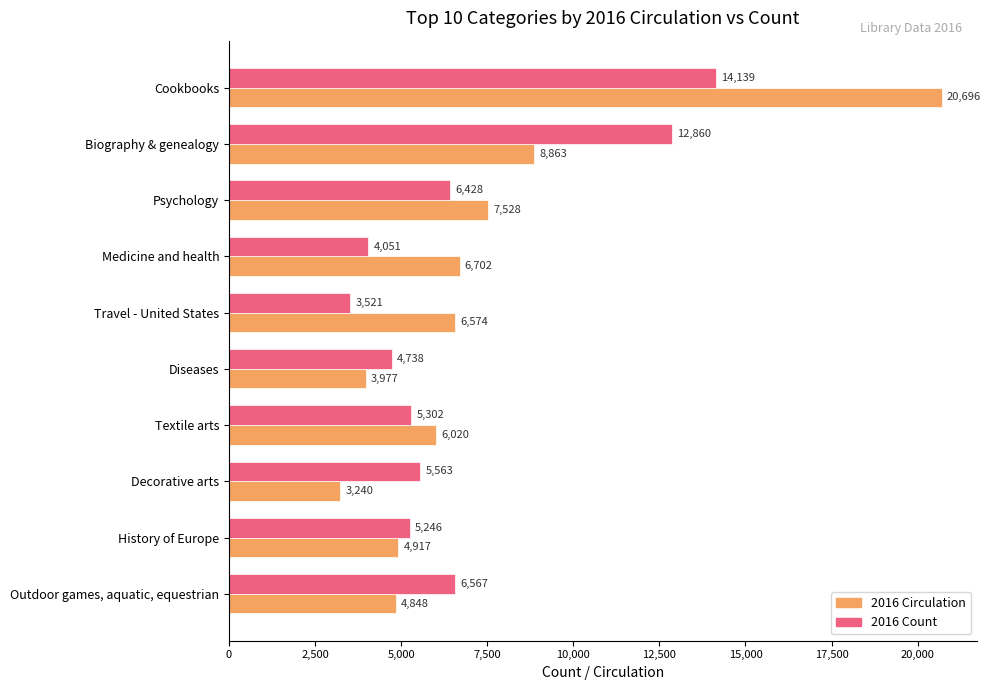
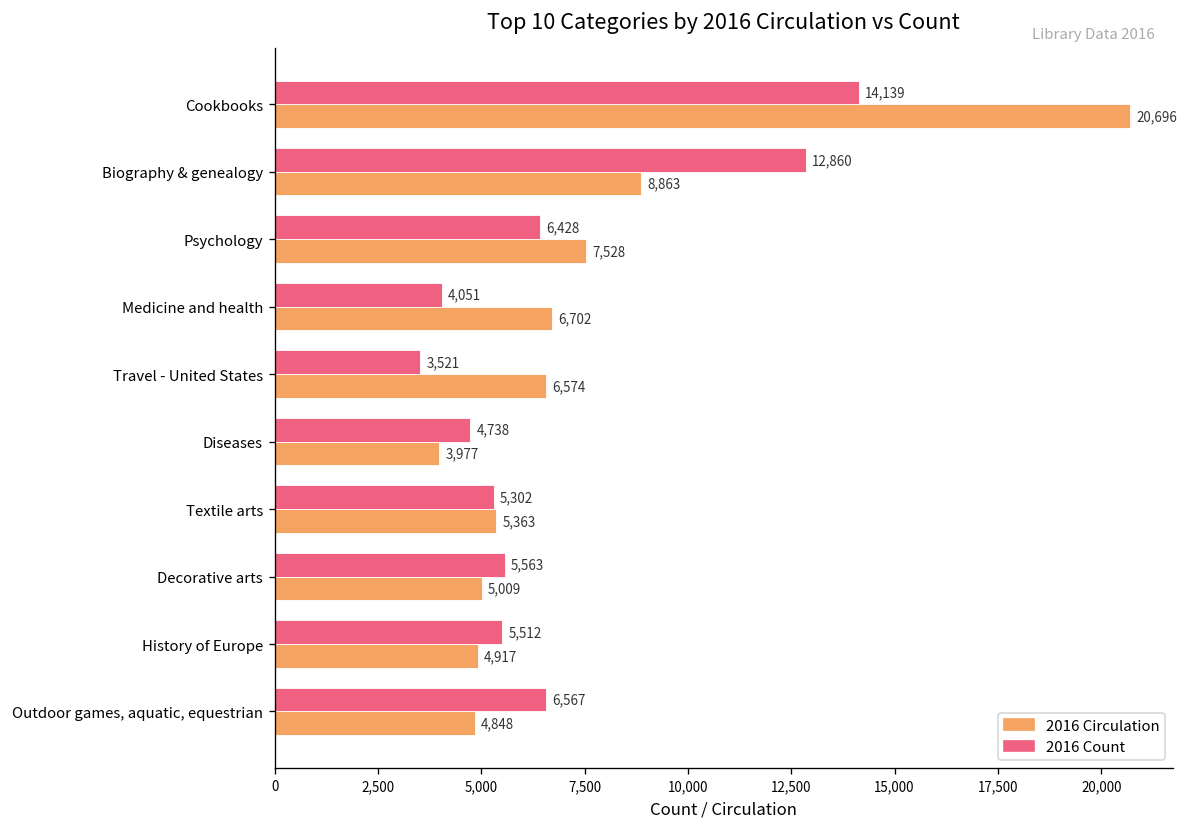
2016 Circulation, Textile arts: 6,020 -> 5,363
2016 Circulation, Decorative arts: 3,240 -> 5,009
2016 Count, History of Europe: 5,246 -> 5,512
